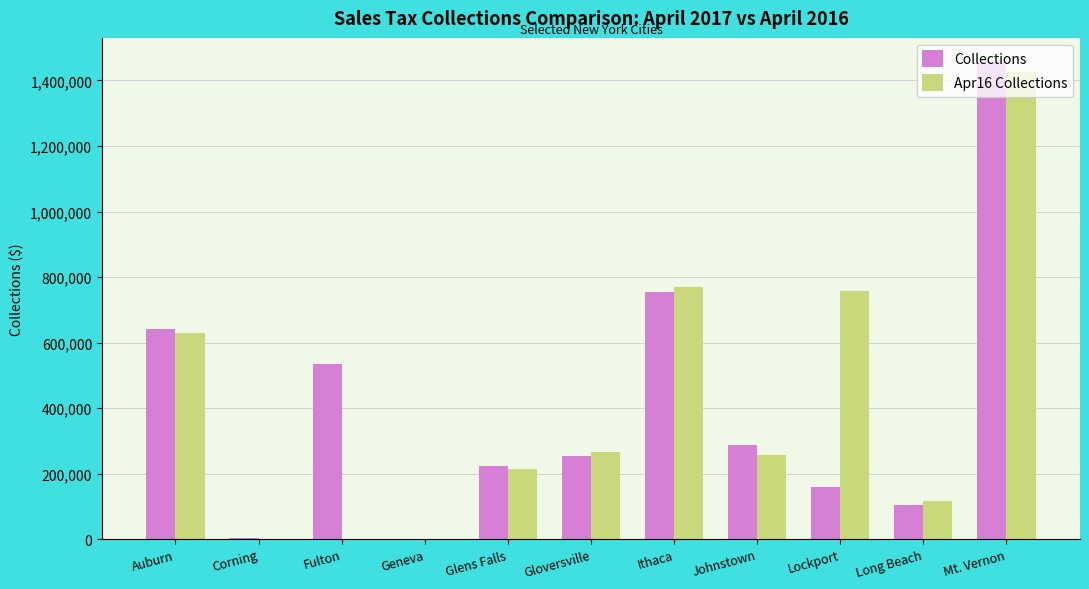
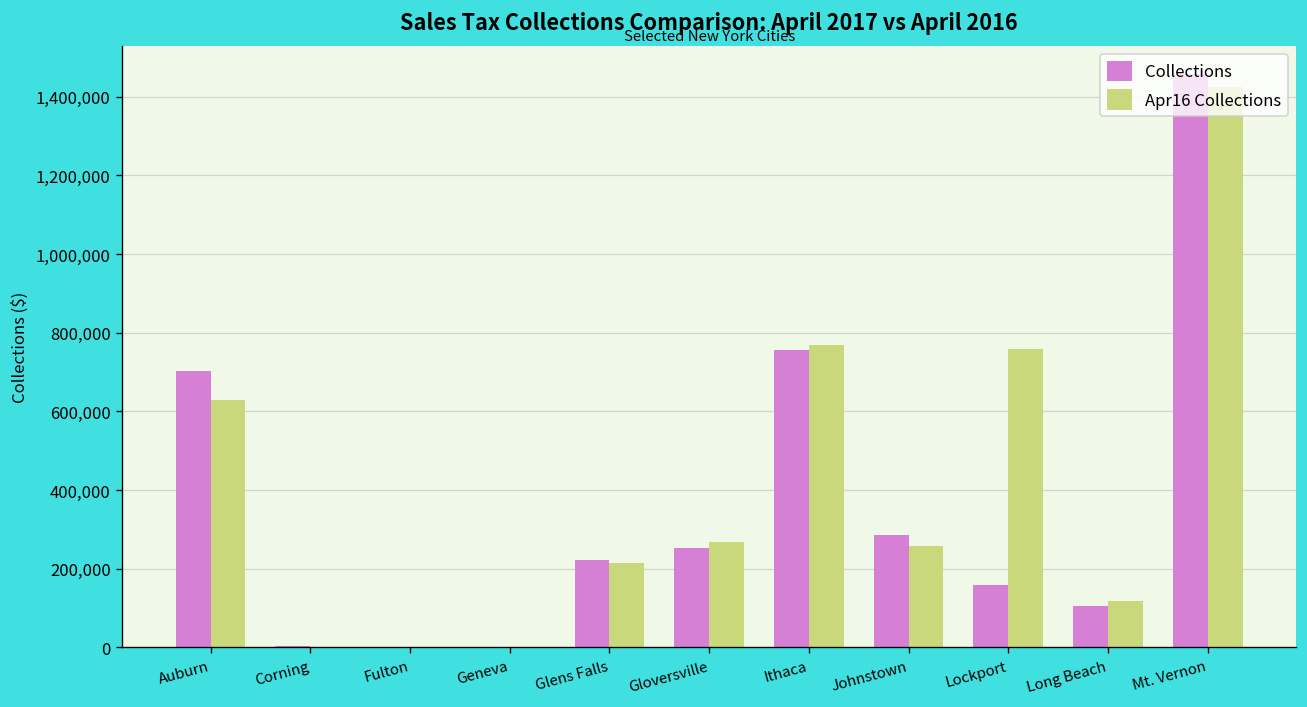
Collections, Auburn: 640,000 -> 700,000
Collections, Fulton: 530,000 -> 0
